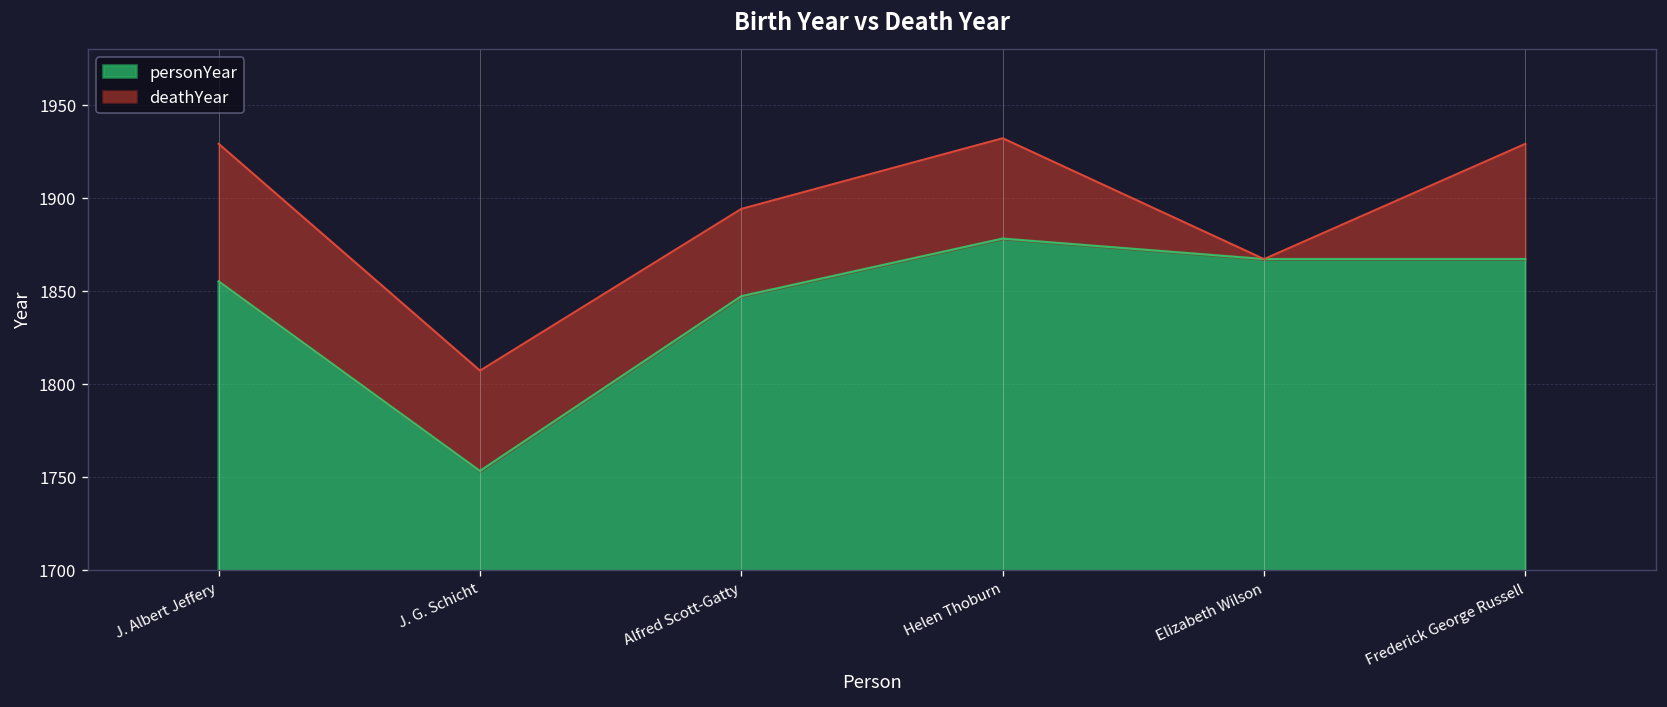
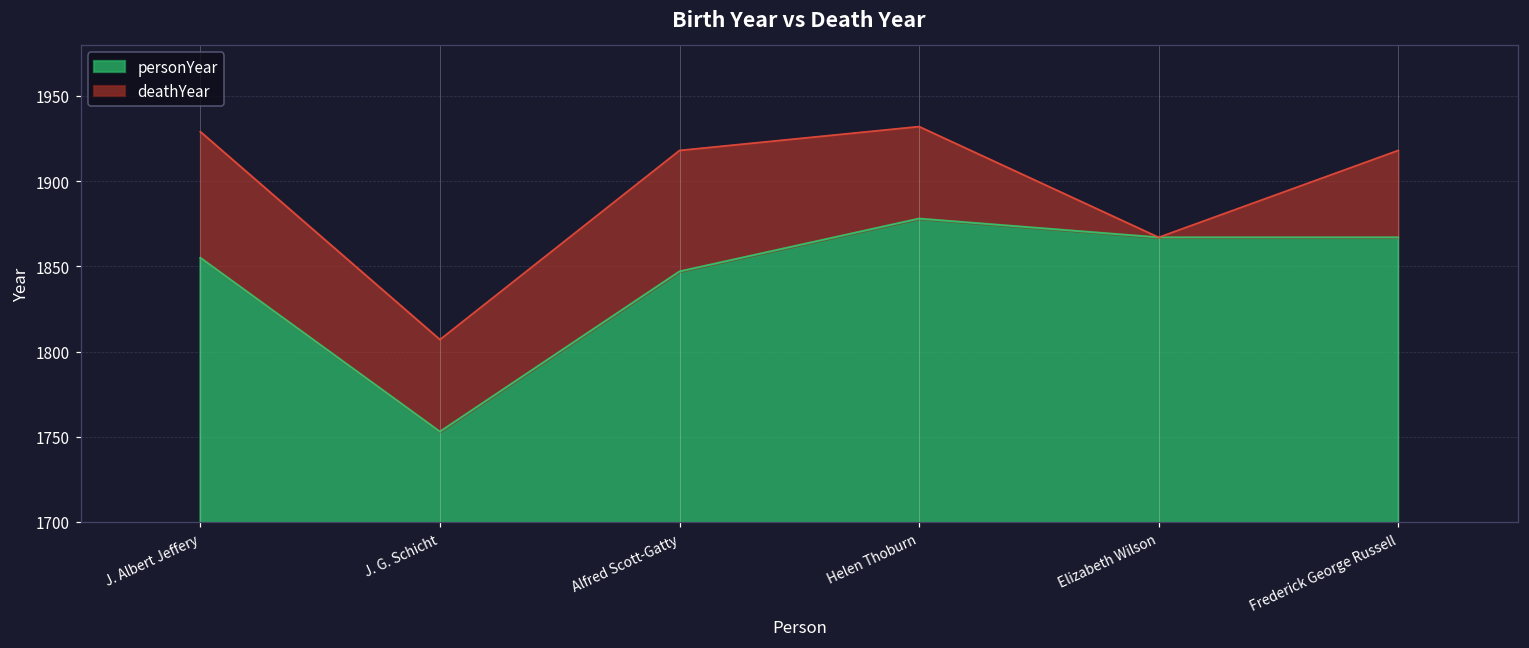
deathYear, Alfred Scott-Gatty: 1894 -> 1918
deathYear, Frederick George Russell: 1929 -> 1918
